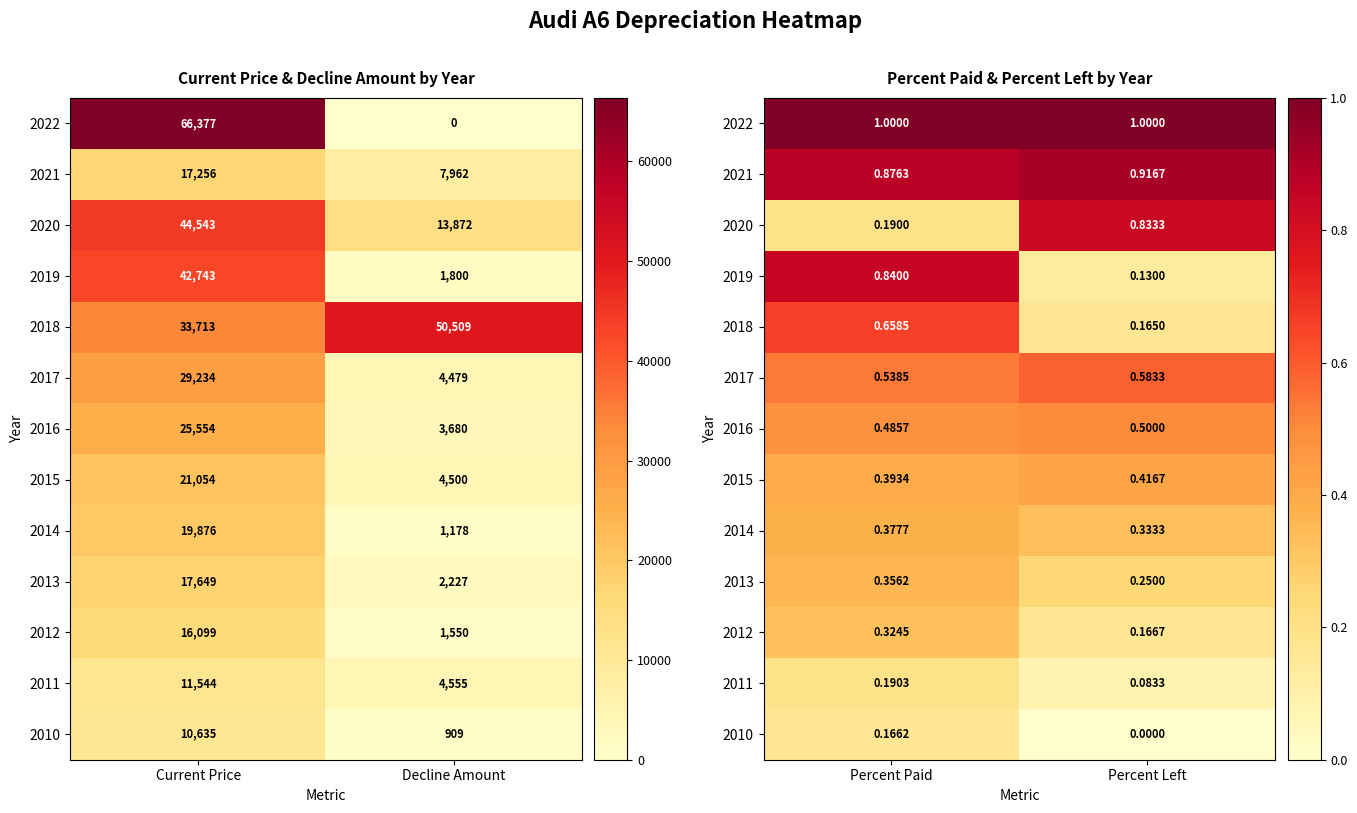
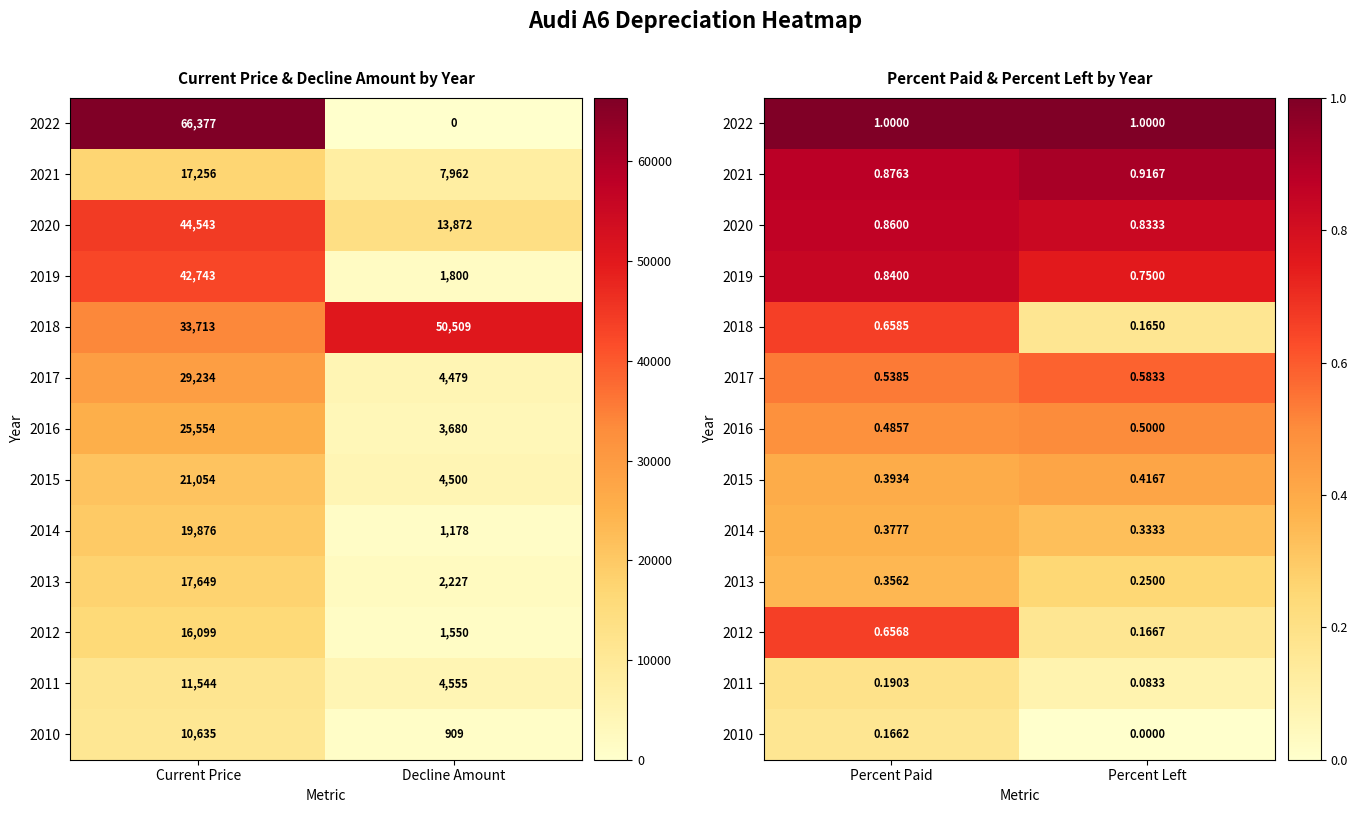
Percent Paid & Percent Left by Year, 2020, Percent Paid: 0.1900 -> 0.8600
Percent Paid & Percent Left by Year, 2019, Percent Left: 0.1300 -> 0.7500
Percent Paid & Percent Left by Year, 2012, Percent Paid: 0.3245 -> 0.6568
